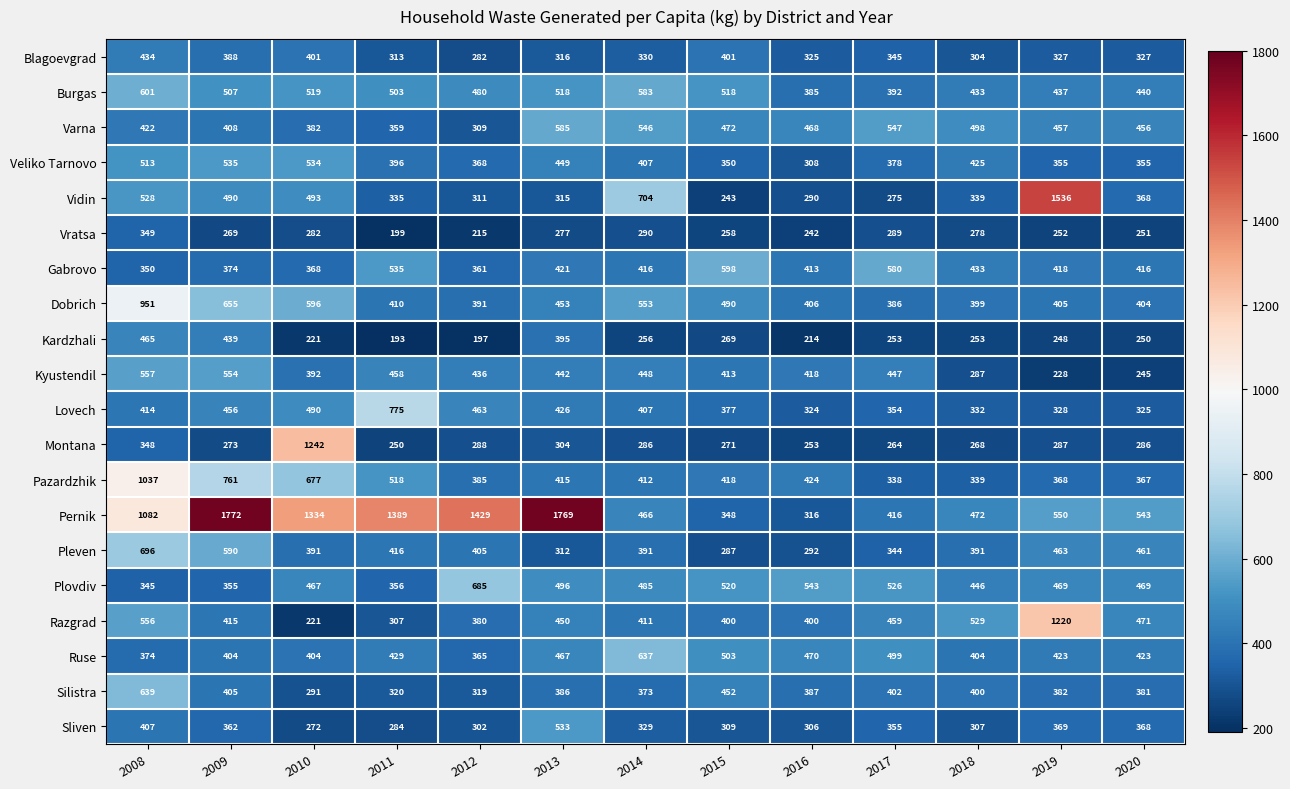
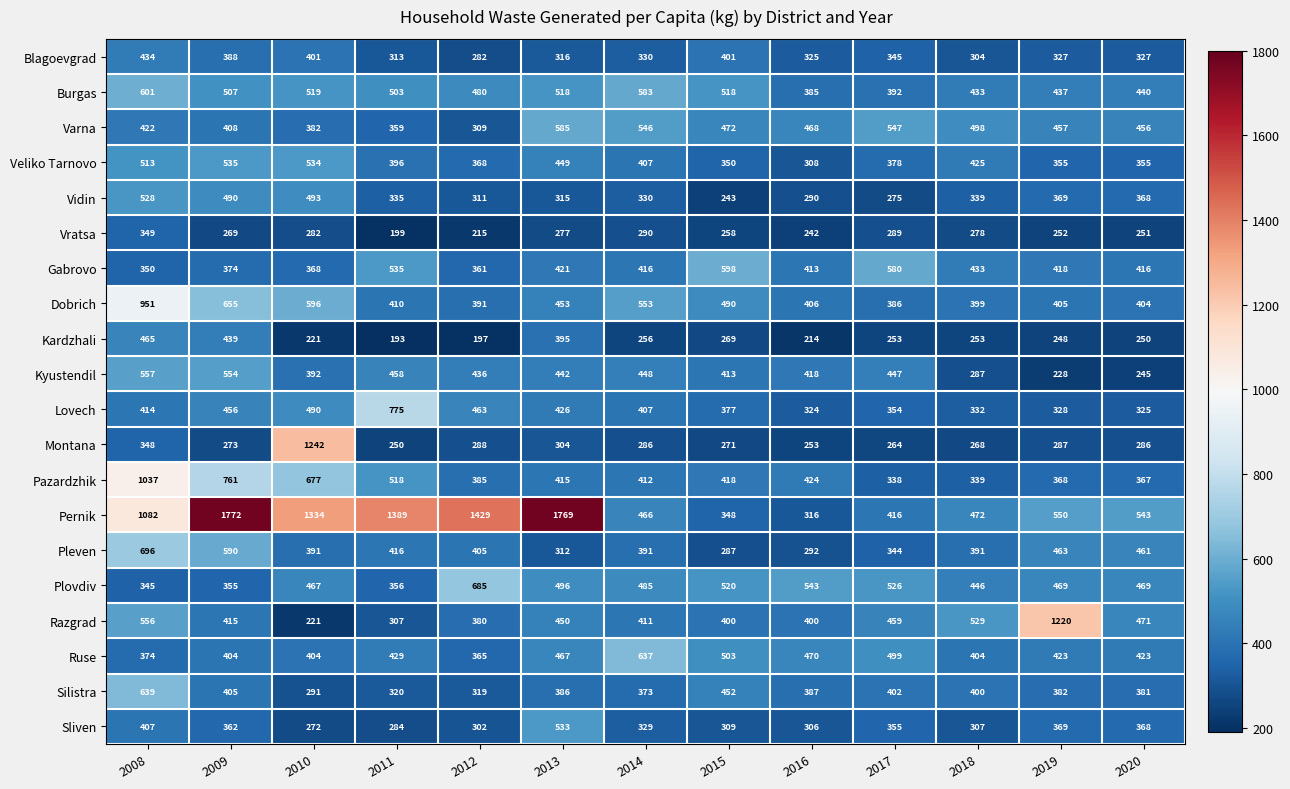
Vidin, 2014: 704 -> 330
Vidin, 2019: 1536 -> 369
